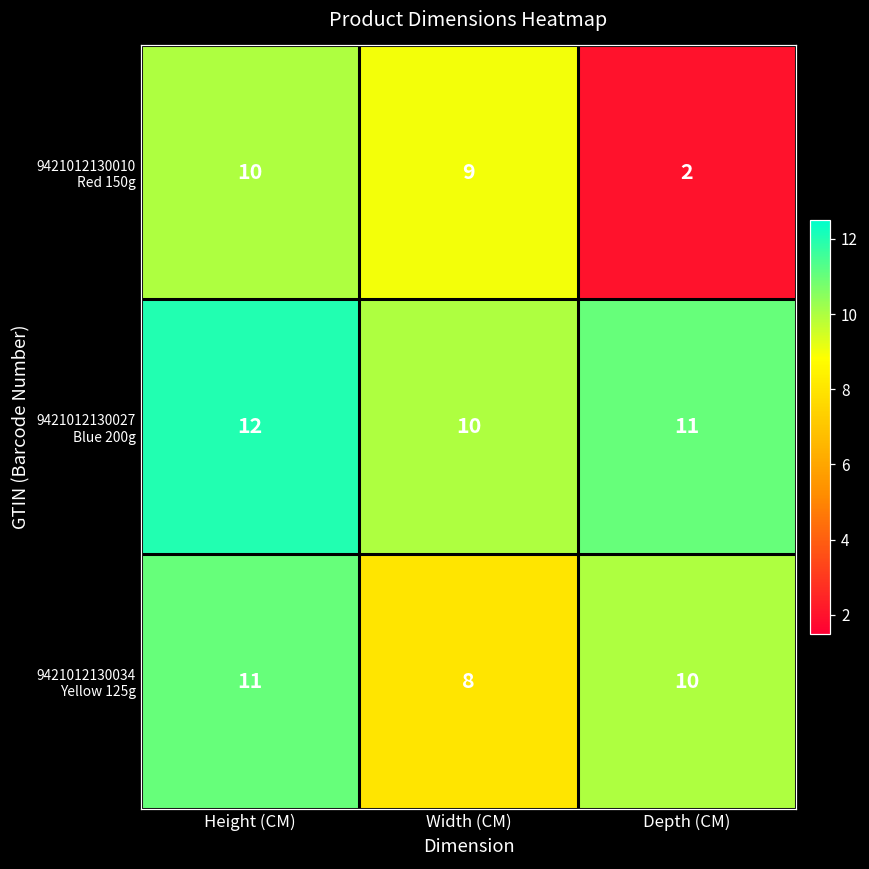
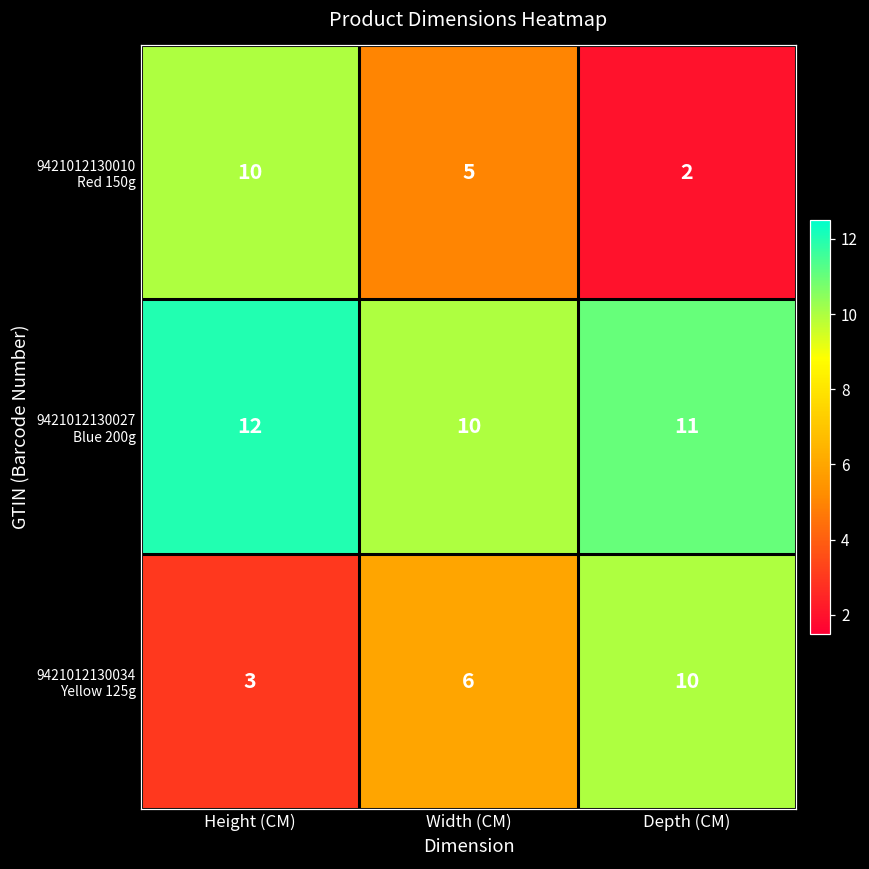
9421012130010 Red 150g, Width (CM): 9 -> 5
9421012130034 Yellow 125g, Height (CM): 11 -> 3
9421012130034 Yellow 125g, Width (CM): 8 -> 6
